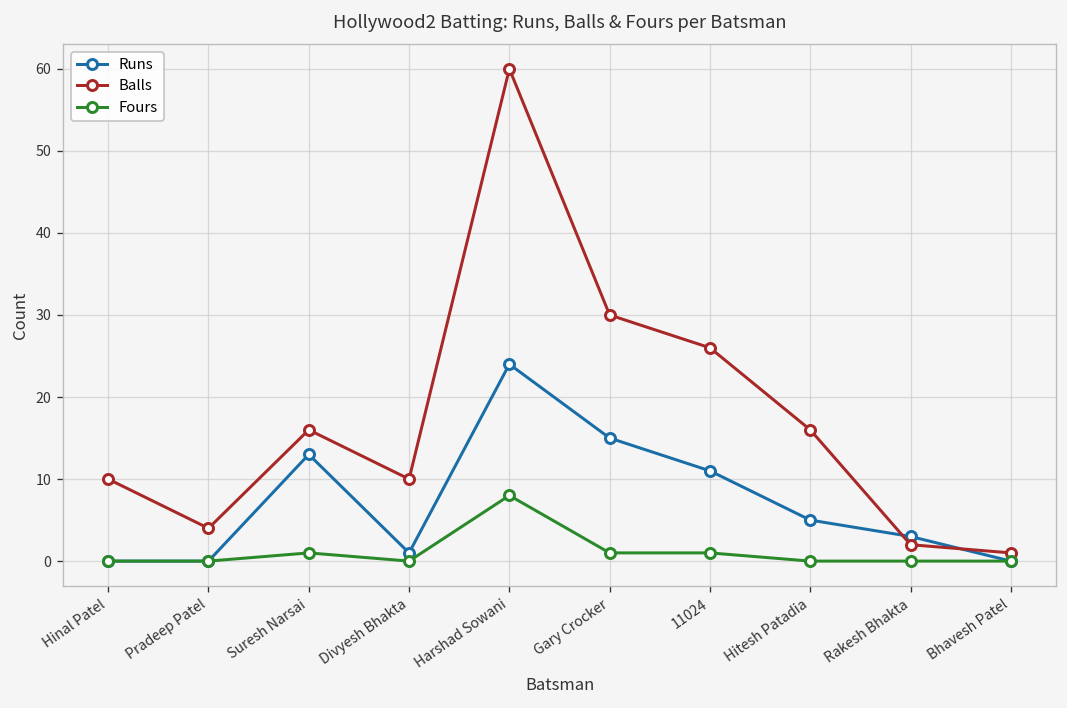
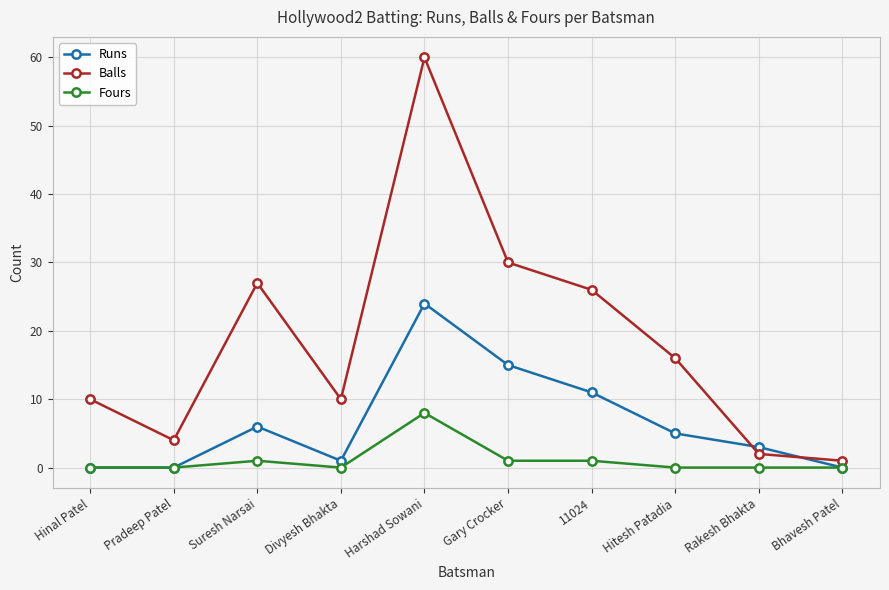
Runs, Suresh Narsai: 13 -> 6
Balls, Suresh Narsai: 16 -> 27
